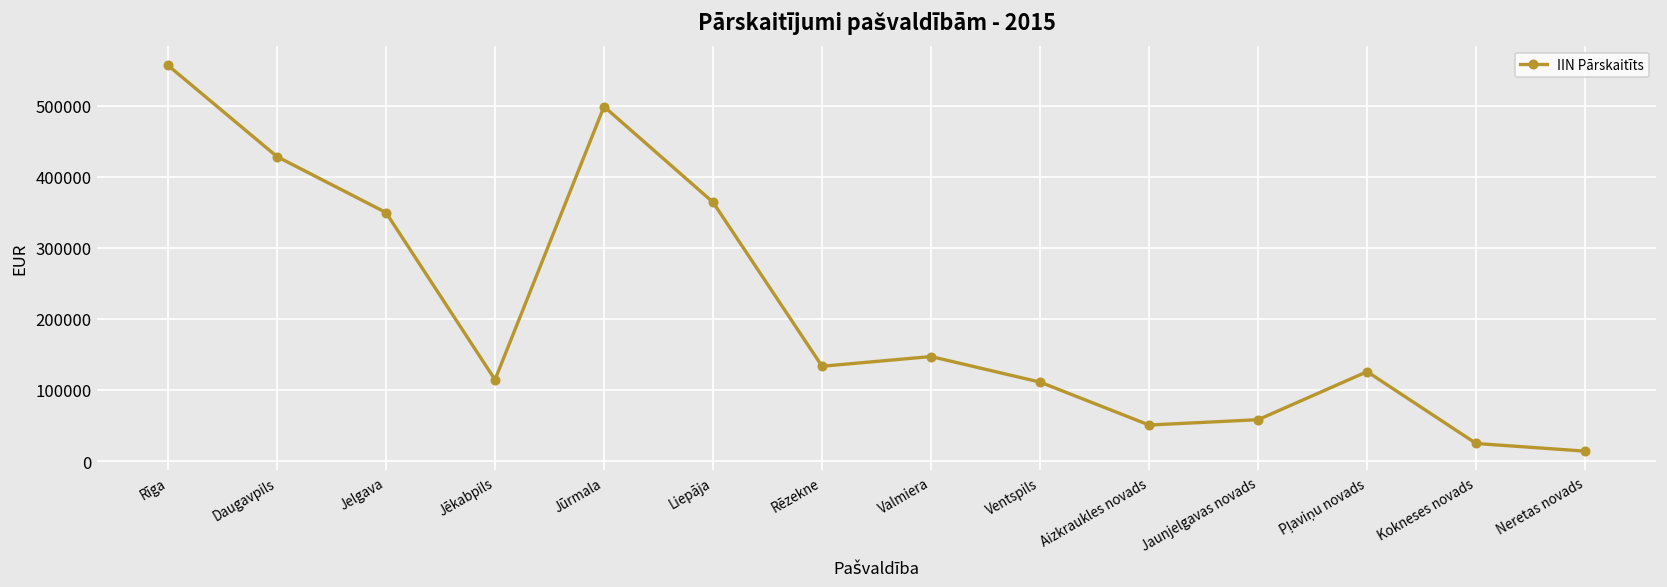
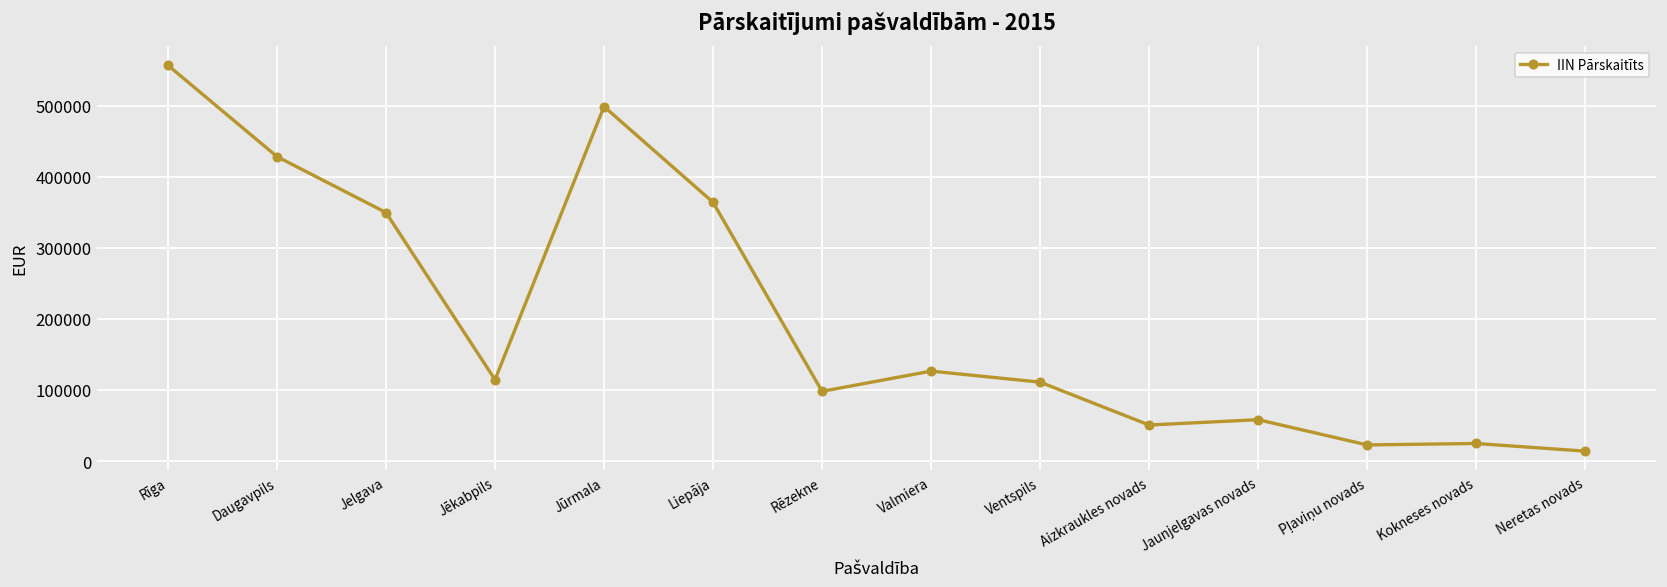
Rēzekne: 130000 -> 100000
Valmiera: 150000 -> 130000
Pļaviņu novads: 130000 -> 20000
